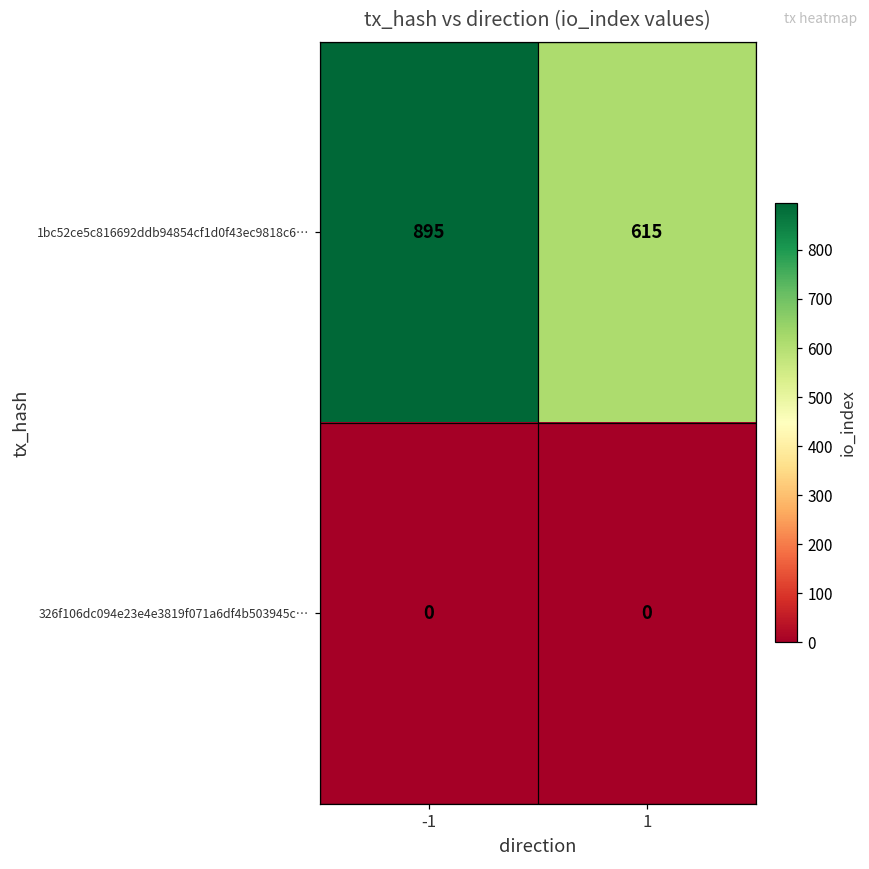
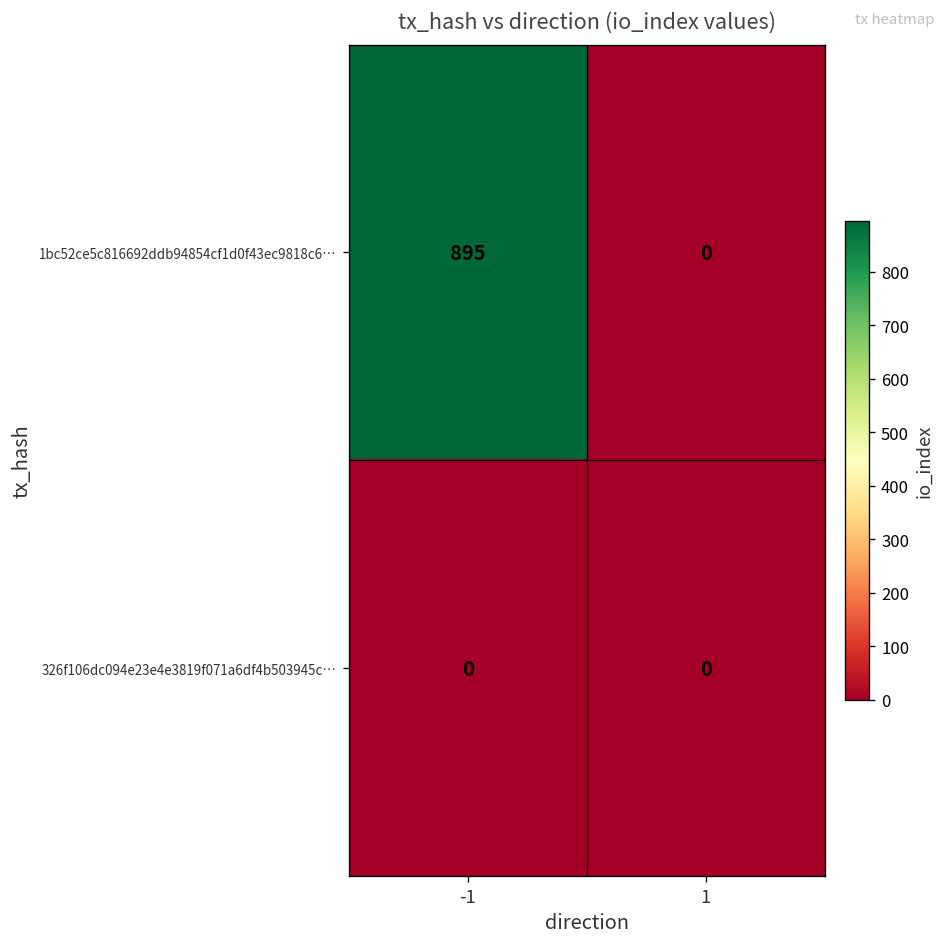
1bc52ce5c816692ddb94854cf1d0f43ec9818c6…, 1: 615 -> 0
